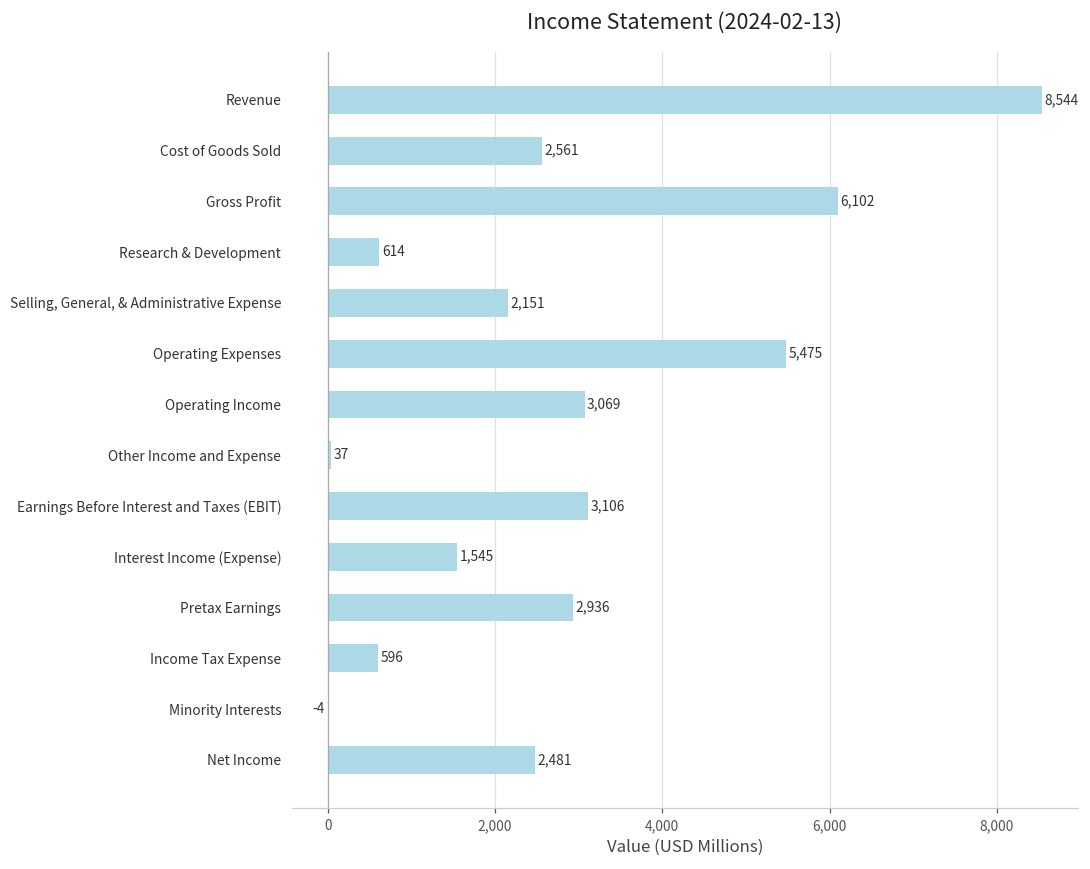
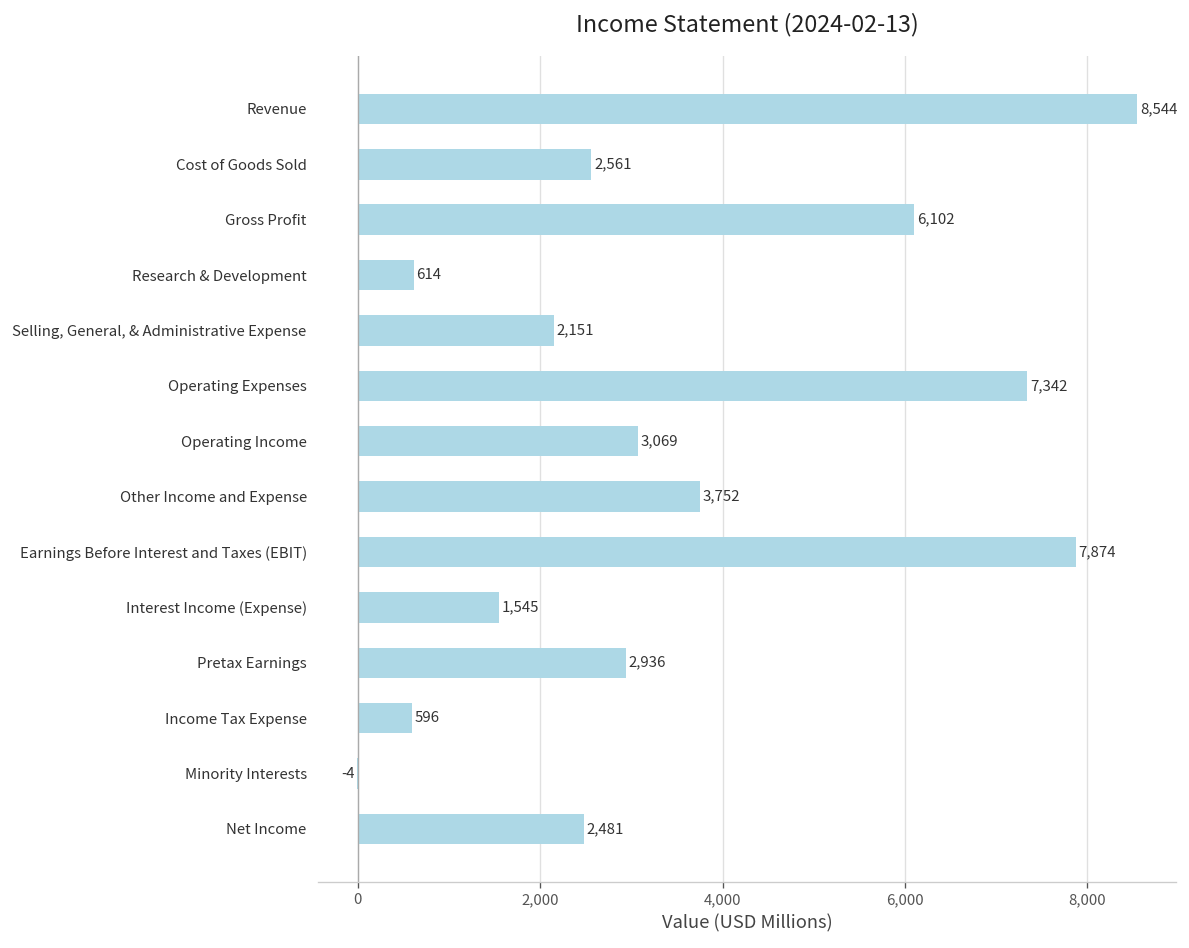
Operating Expenses: 5,475 -> 7,342
Other Income and Expense: 37 -> 3,752
Earnings Before Interest and Taxes (EBIT): 3,106 -> 7,874
